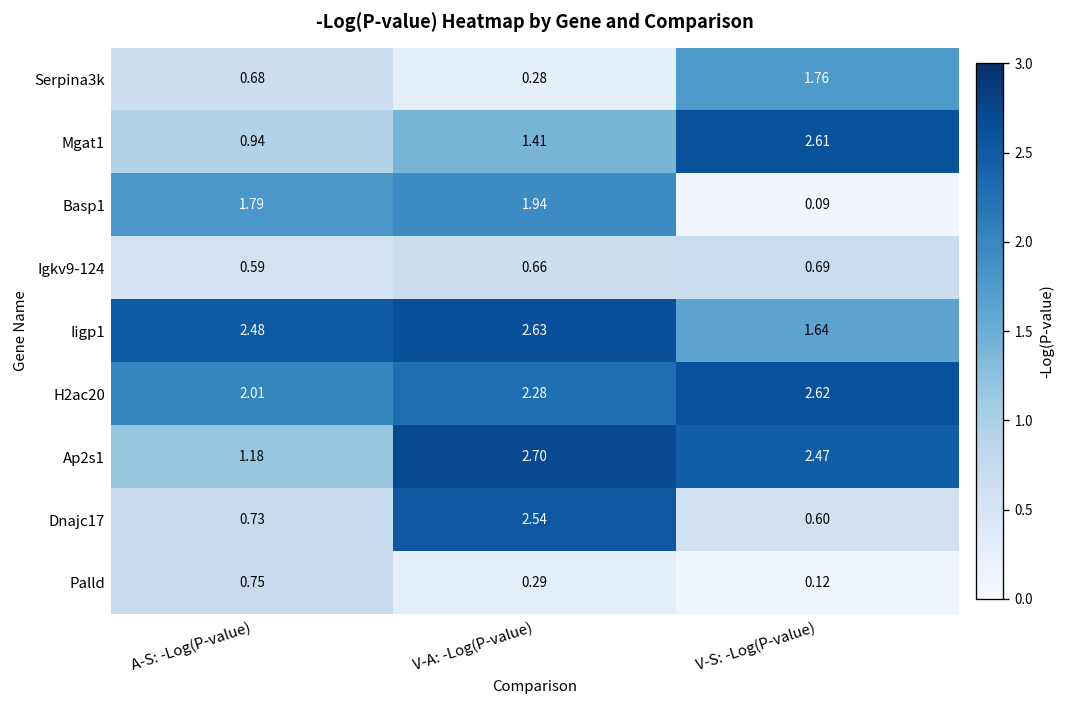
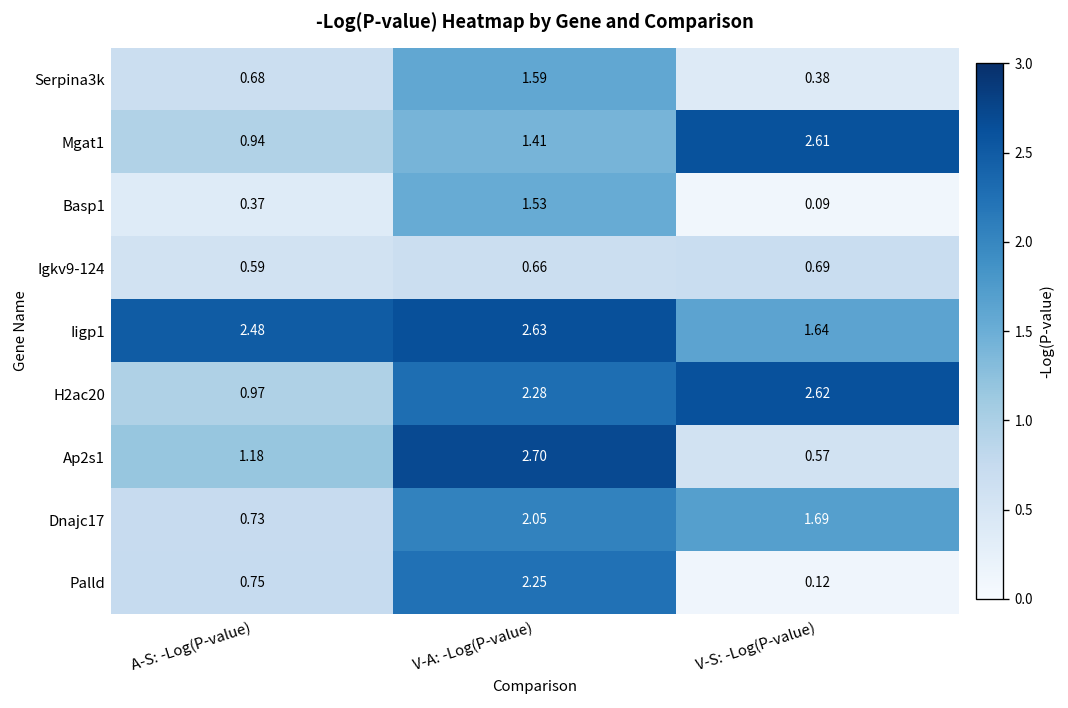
Serpina3k, V-A: -Log(P-value): 0.28 -> 1.59
Serpina3k, V-S: -Log(P-value): 1.76 -> 0.38
Basp1, A-S: -Log(P-value): 1.79 -> 0.37
Basp1, V-A: -Log(P-value): 1.94 -> 1.53
H2ac20, A-S: -Log(P-value): 2.01 -> 0.97
Ap2s1, V-S: -Log(P-value): 2.47 -> 0.57
Dnajc17, V-A: -Log(P-value): 2.54 -> 2.05
Dnajc17, V-S: -Log(P-value): 0.60 -> 1.69
Palld, V-A: -Log(P-value): 0.29 -> 2.25
